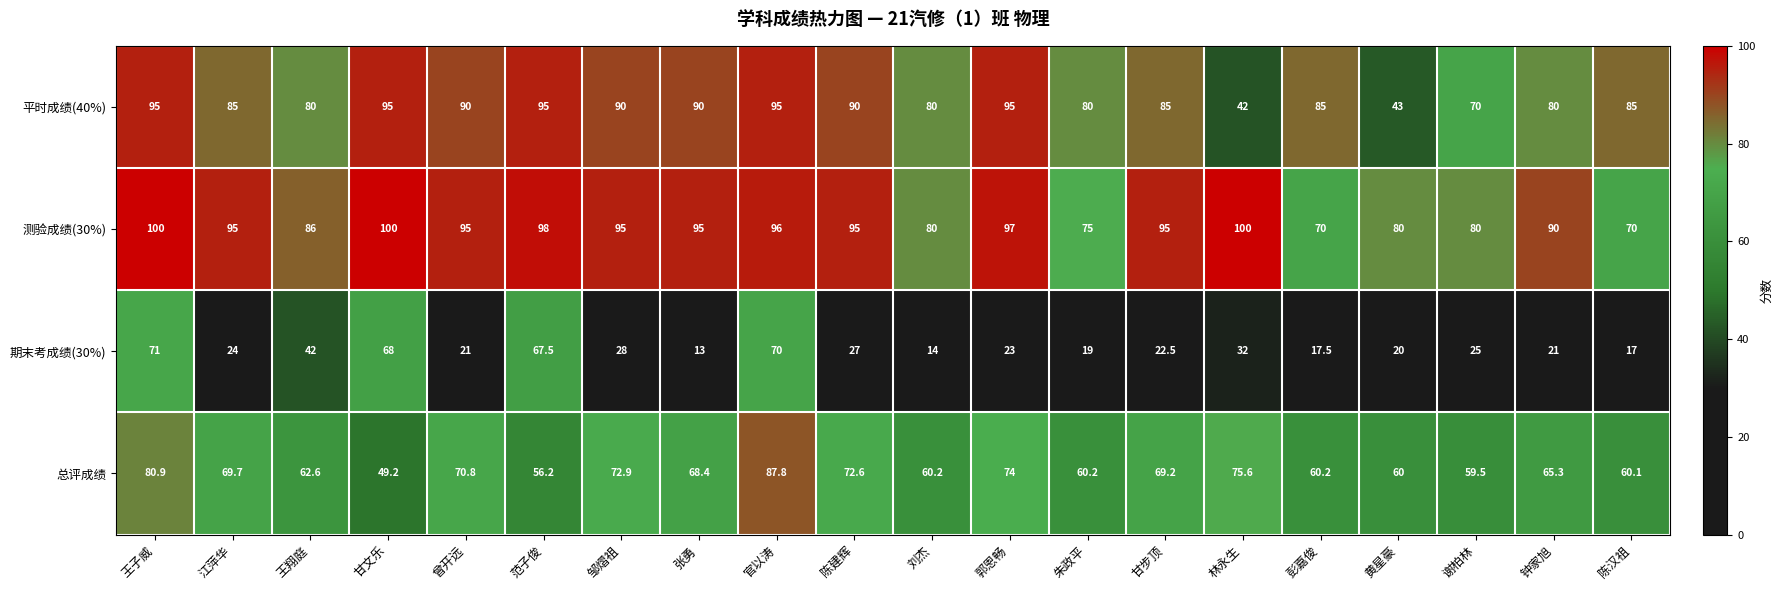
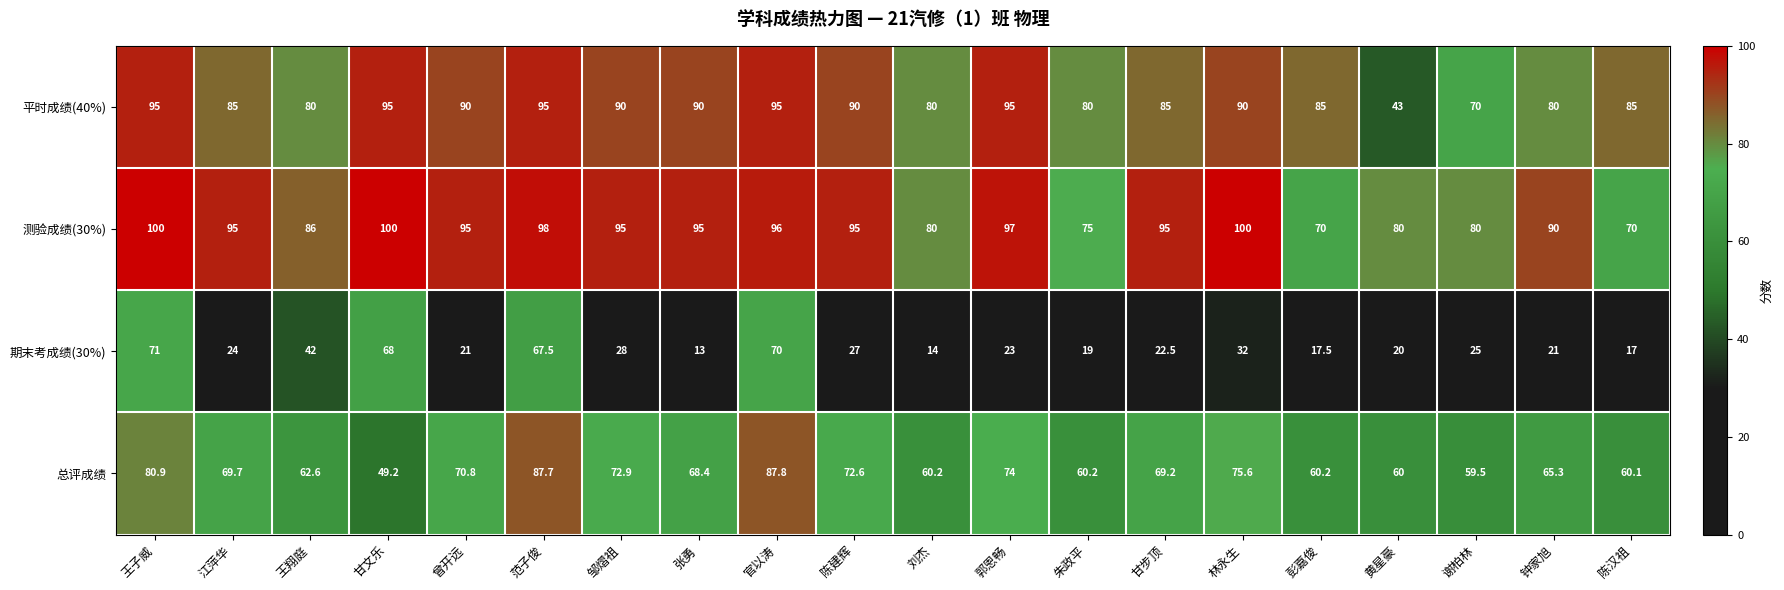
平时成绩(40%), 林永生: 42 -> 90
总评成绩, 范子俊: 56.2 -> 87.7
